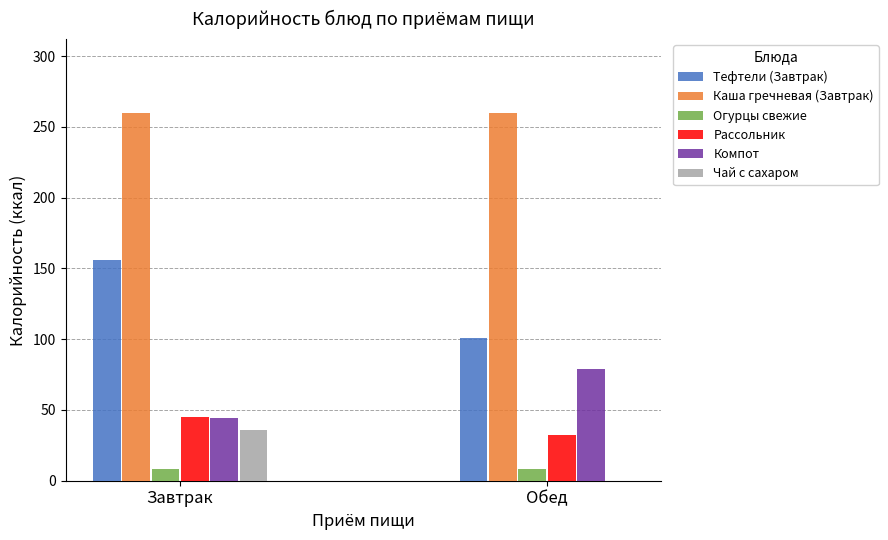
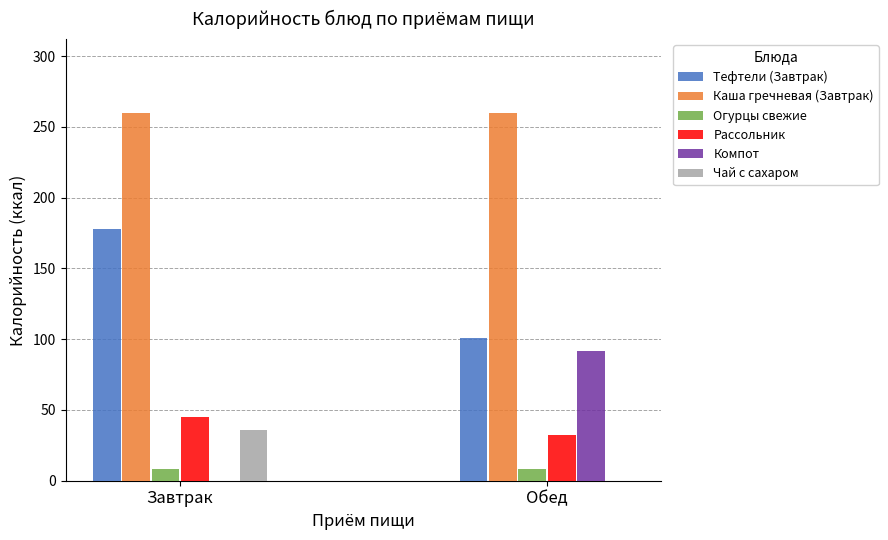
Тефтели (Завтрак), Завтрак: 156 -> 178
Компот, Завтрак: 44 -> 0
Компот, Обед: 79 -> 92
